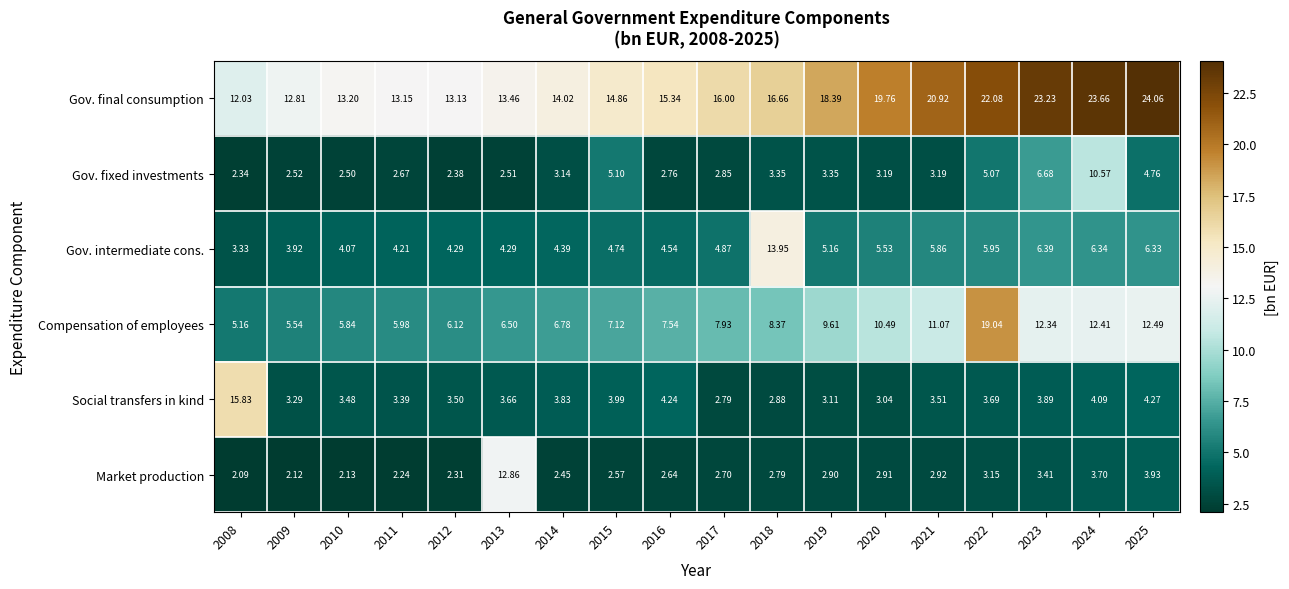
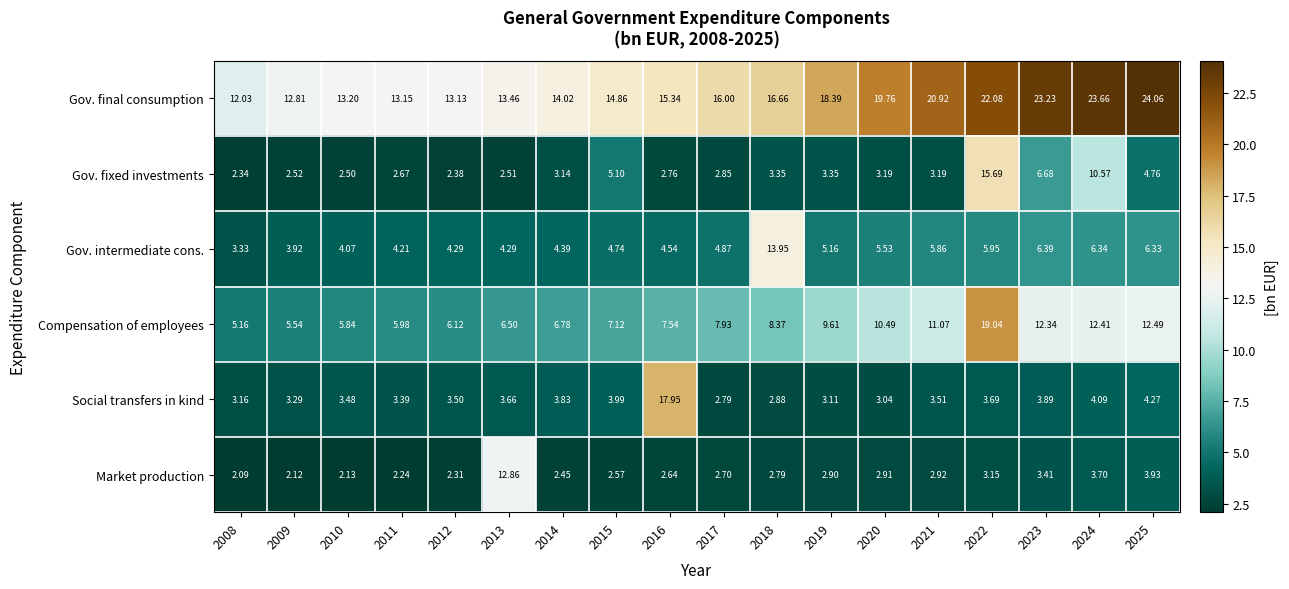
Gov. fixed investments, 2022: 5.07 -> 15.69
Social transfers in kind, 2008: 15.83 -> 3.16
Social transfers in kind, 2016: 4.24 -> 17.95
